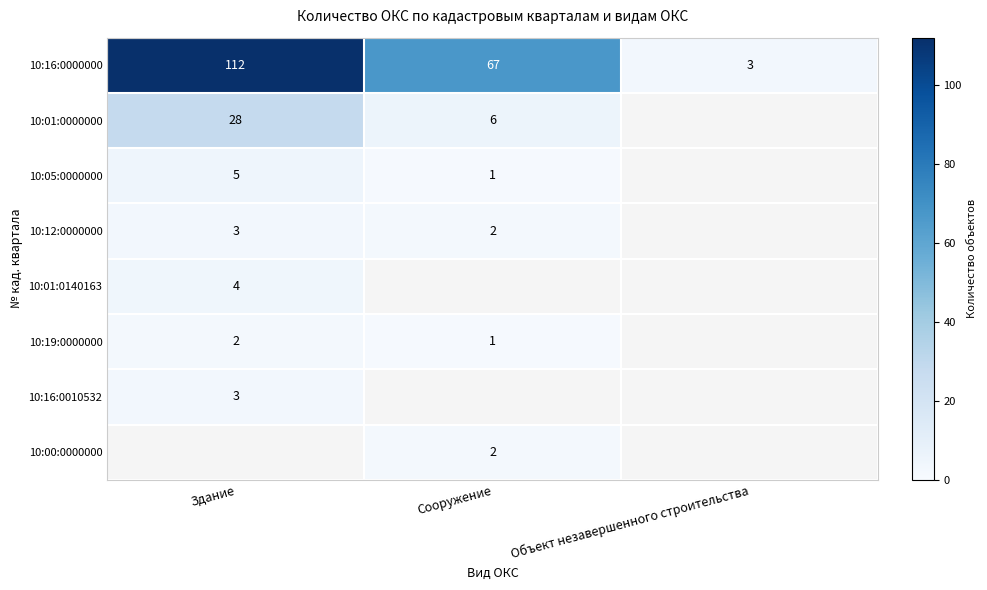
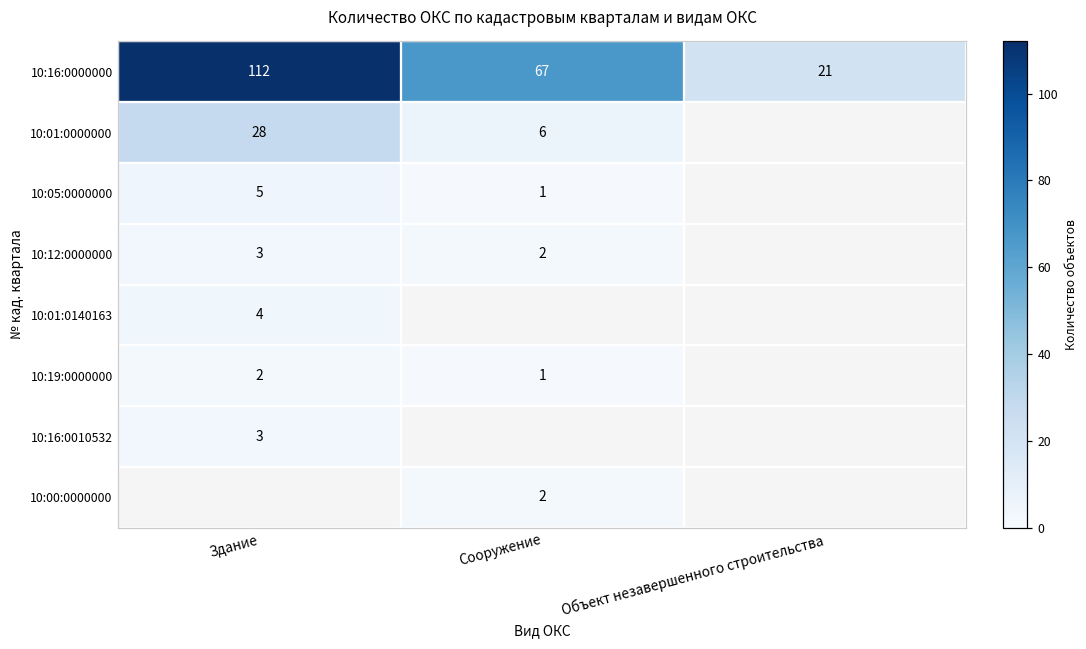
10:16:0000000, Объект незавершенного строительства: 3 -> 21
